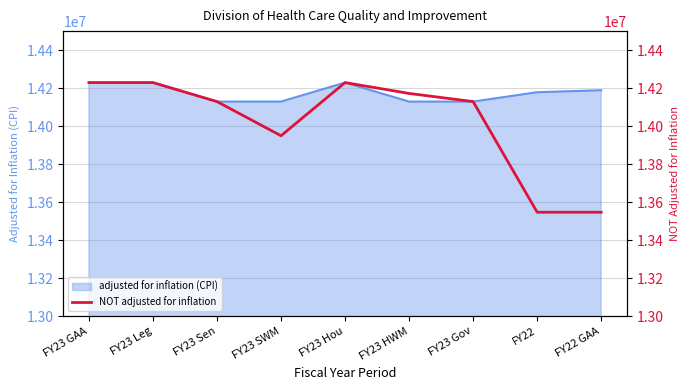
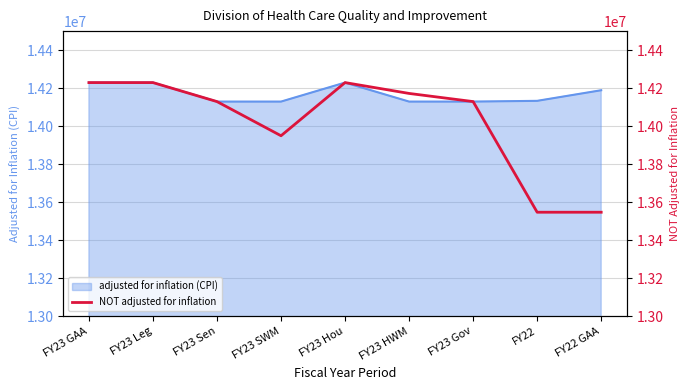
adjusted for inflation (CPI), FY22: 14180000 -> 14130000
